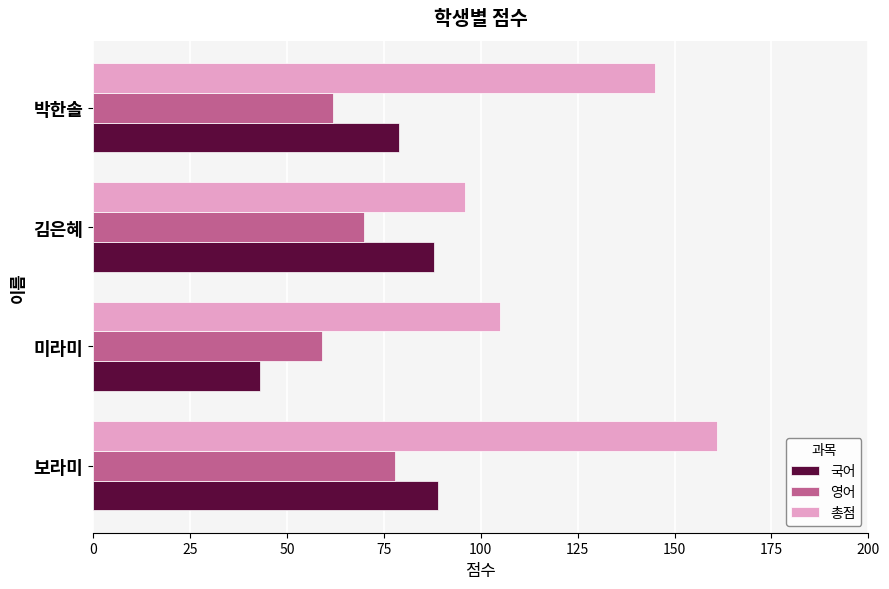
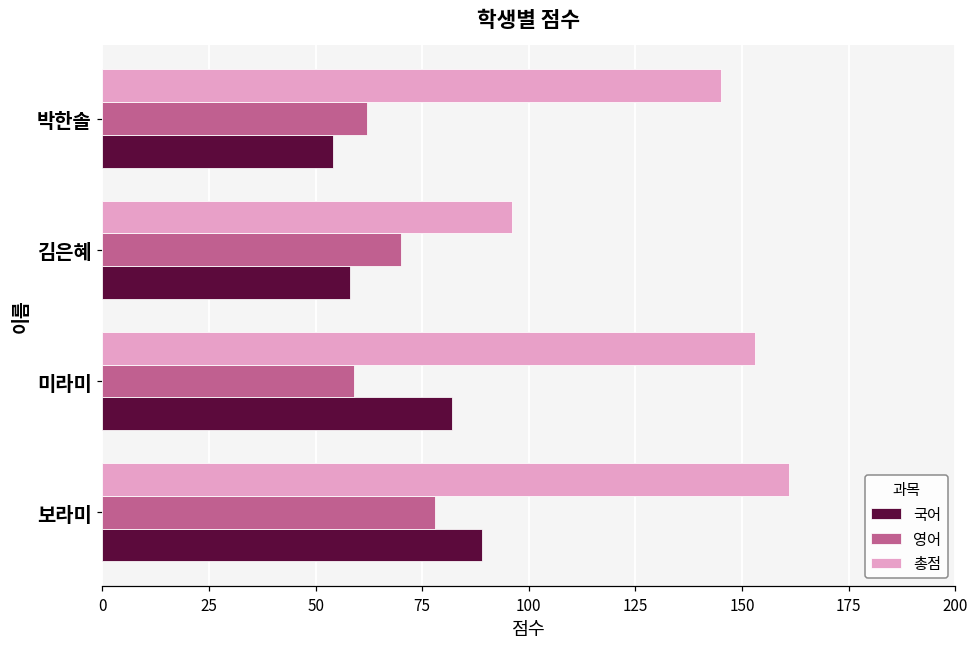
국어, 박한솔: 79 -> 54
국어, 김은혜: 88 -> 58
총점, 미라미: 105 -> 153
국어, 미라미: 43 -> 82
